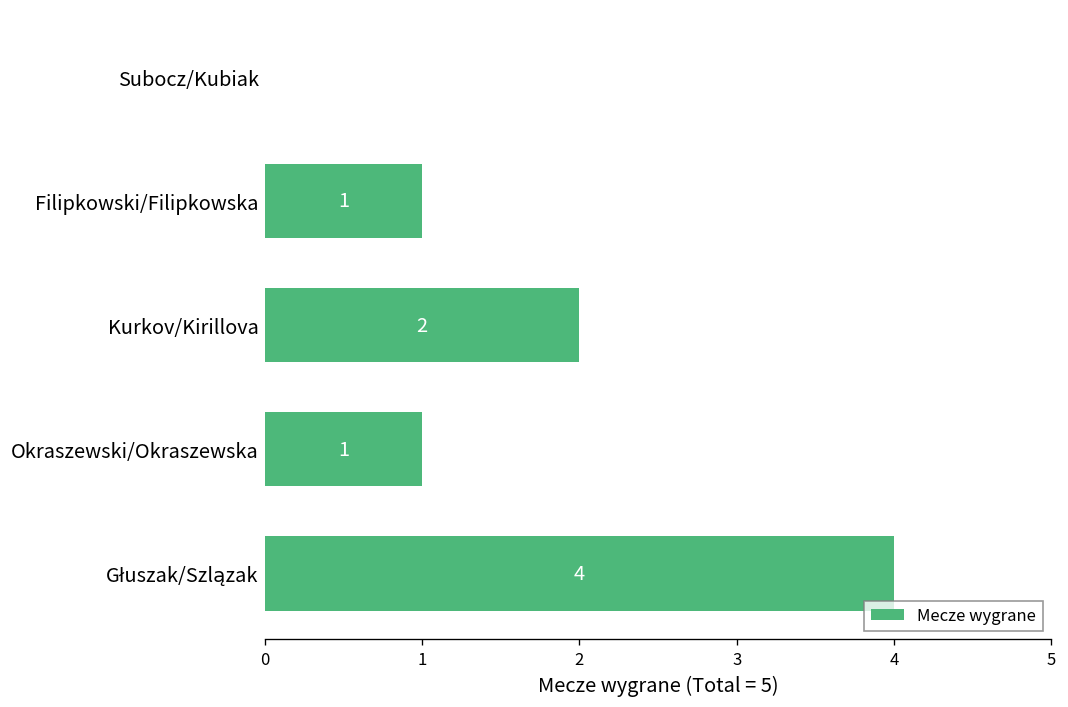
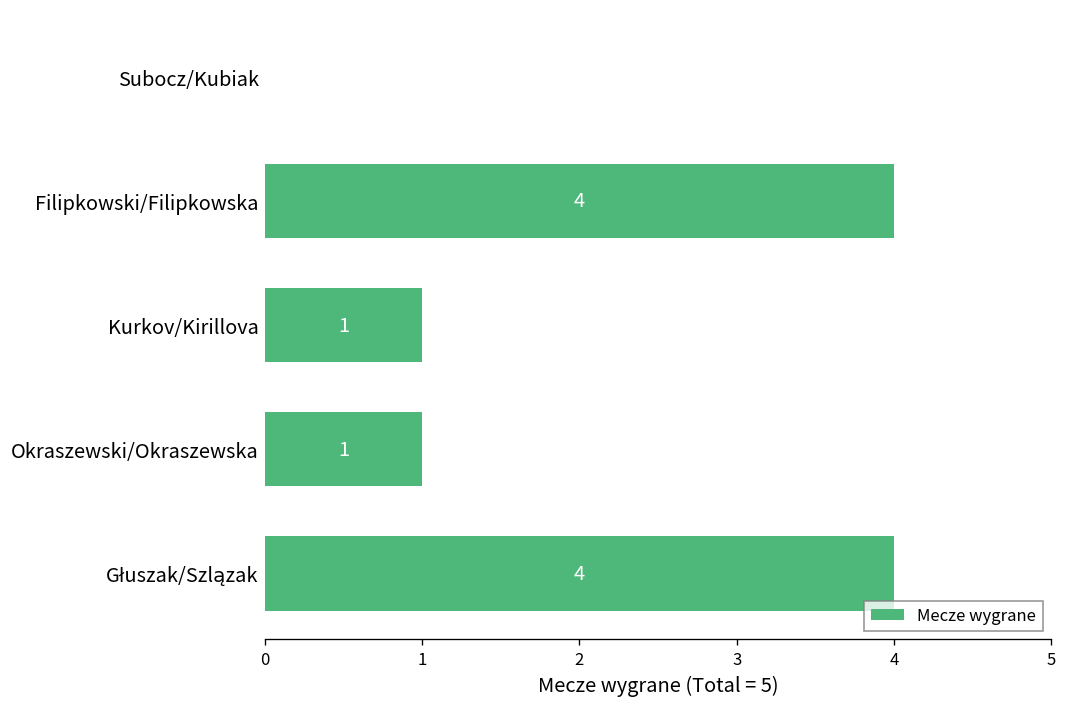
Filipkowski/Filipkowska: 1 -> 4
Kurkov/Kirillova: 2 -> 1
